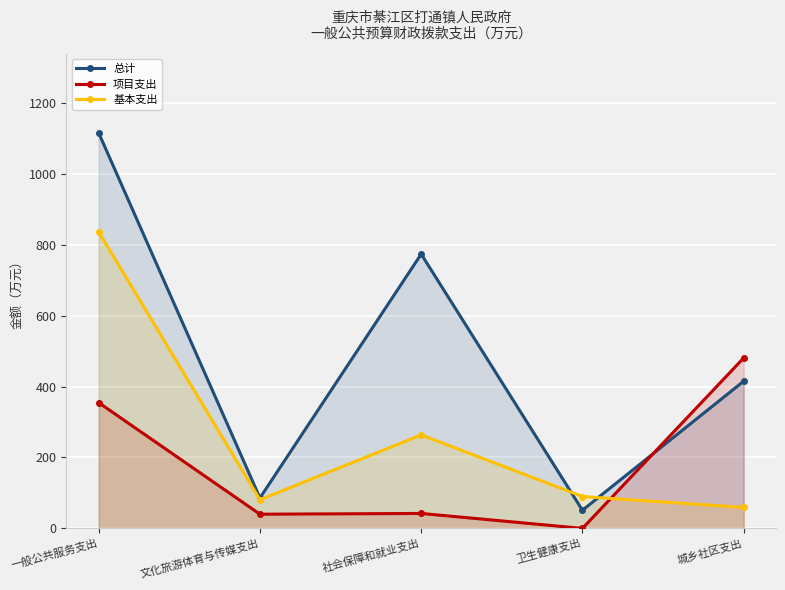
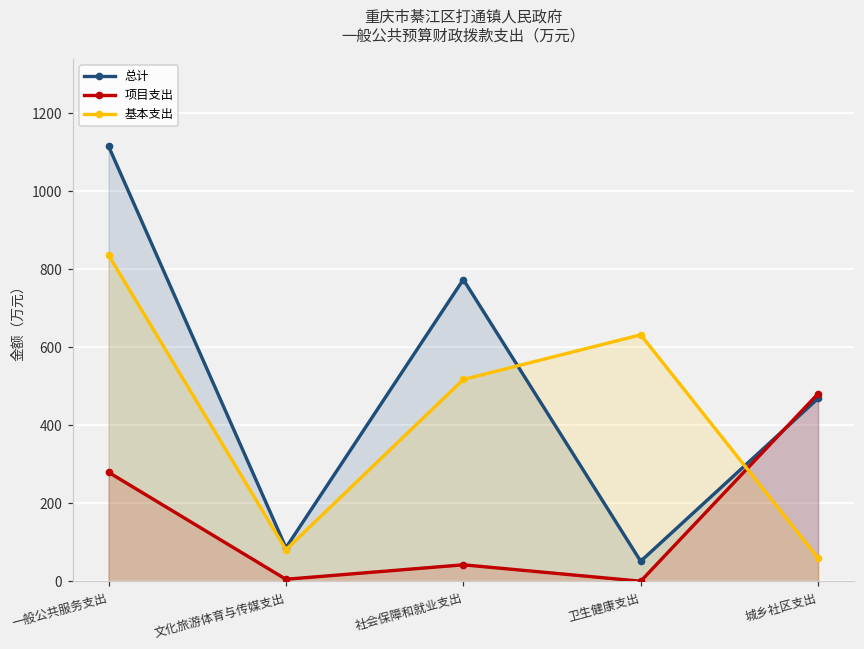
项目支出, 一般公共服务支出: 350 -> 280
项目支出, 文化旅游体育与传媒支出: 40 -> 10
基本支出, 社会保障和就业支出: 260 -> 520
基本支出, 卫生健康支出: 90 -> 630
总计, 城乡社区支出: 420 -> 470
